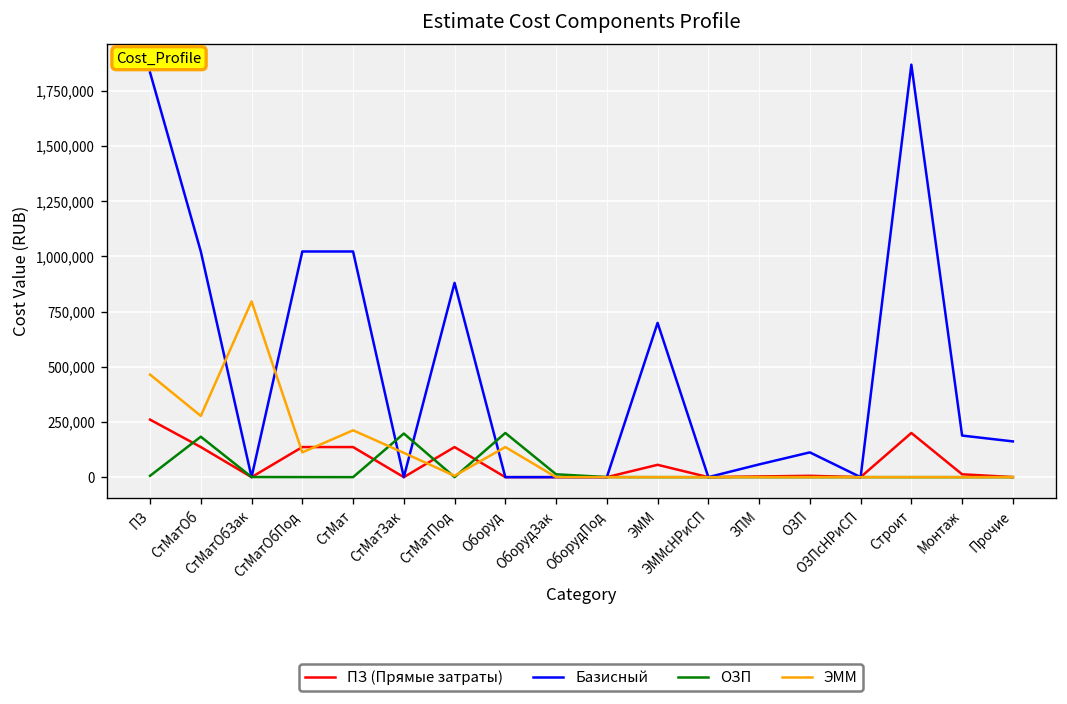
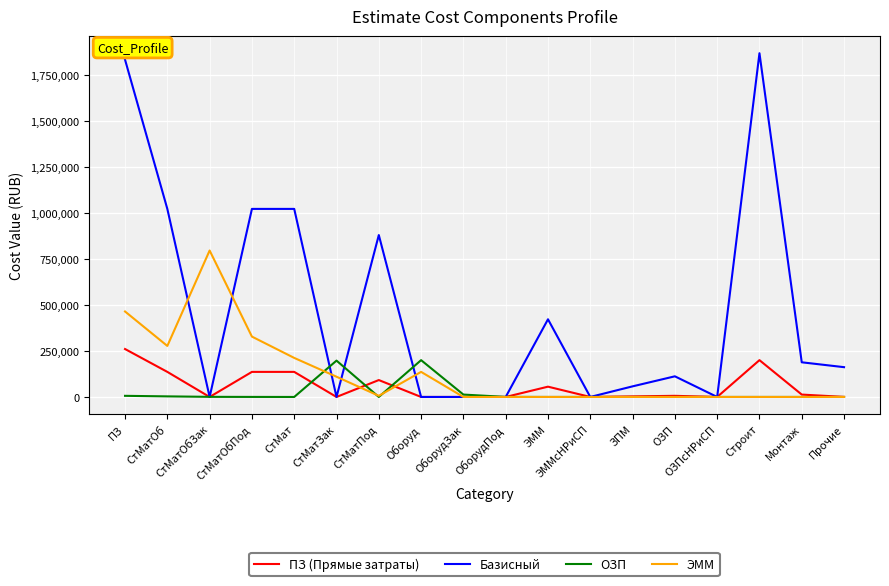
ОЗП, СтМатОб: 180,000 -> 0
ЭММ, СтМатОбПод: 110,000 -> 330,000
ПЗ (Прямые затраты), СтМатПод: 140,000 -> 90,000
Базисный, ЭММ: 700,000 -> 420,000
